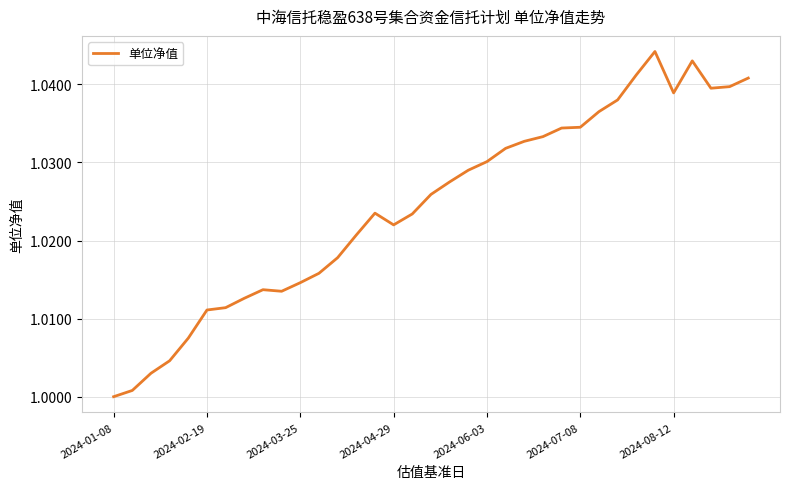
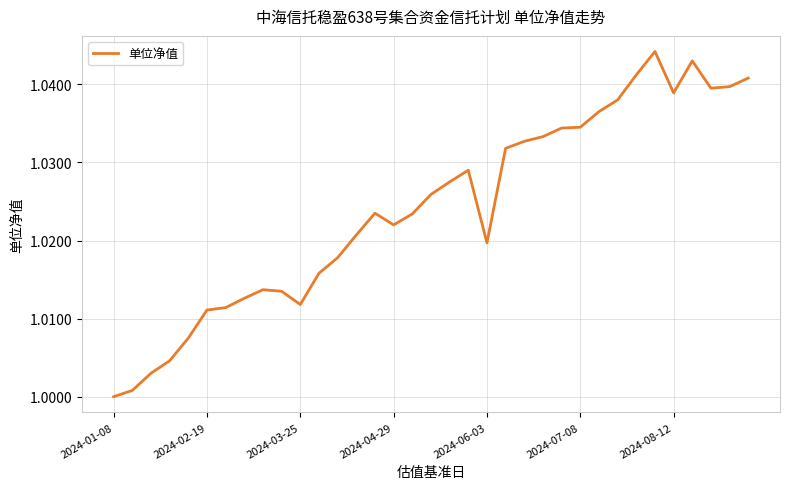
2024-03-25: 1.015 -> 1.012
2024-06-03: 1.030 -> 1.020
